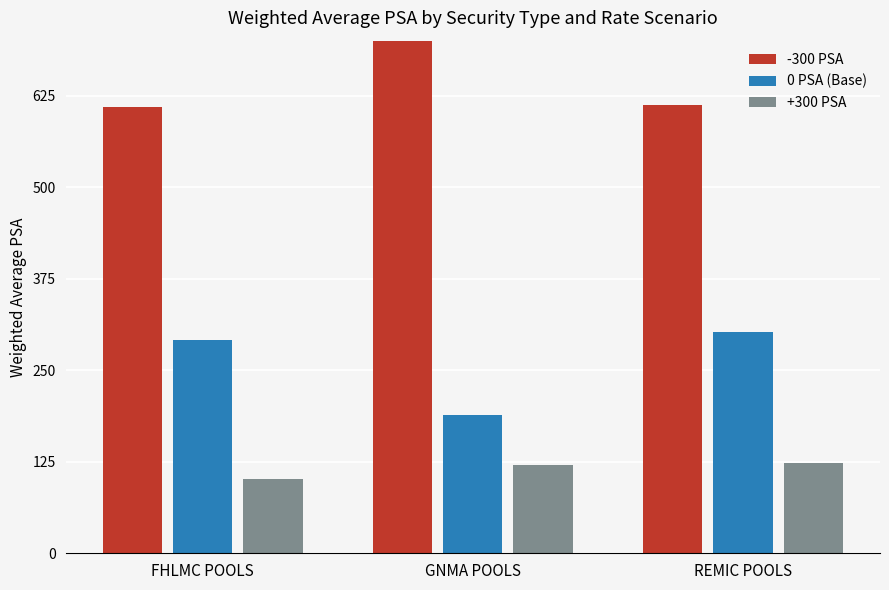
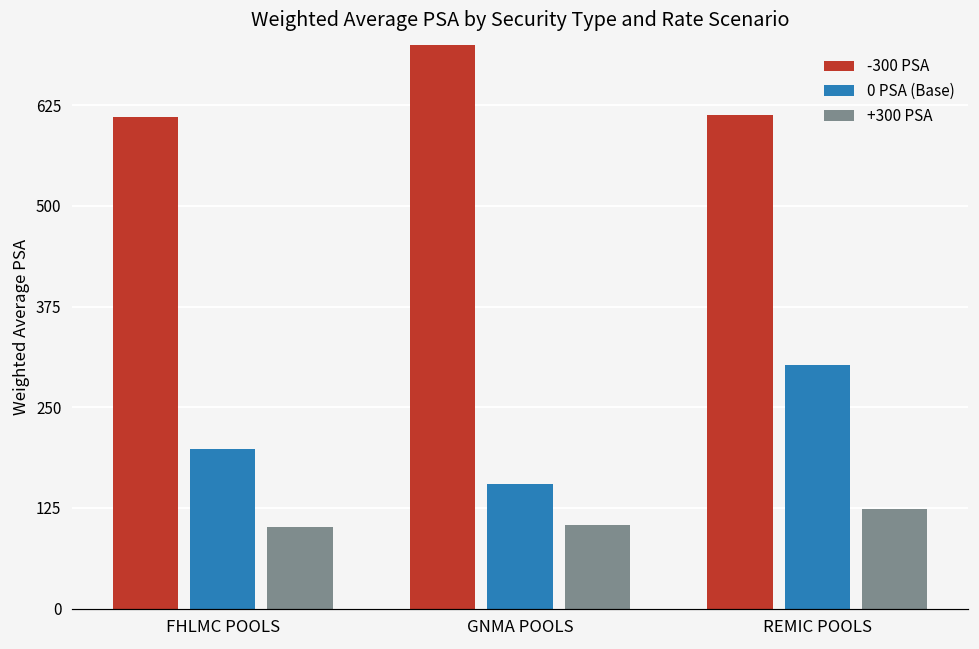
0 PSA (Base), FHLMC POOLS: 290 -> 200
0 PSA (Base), GNMA POOLS: 190 -> 160
+300 PSA, GNMA POOLS: 120 -> 100
